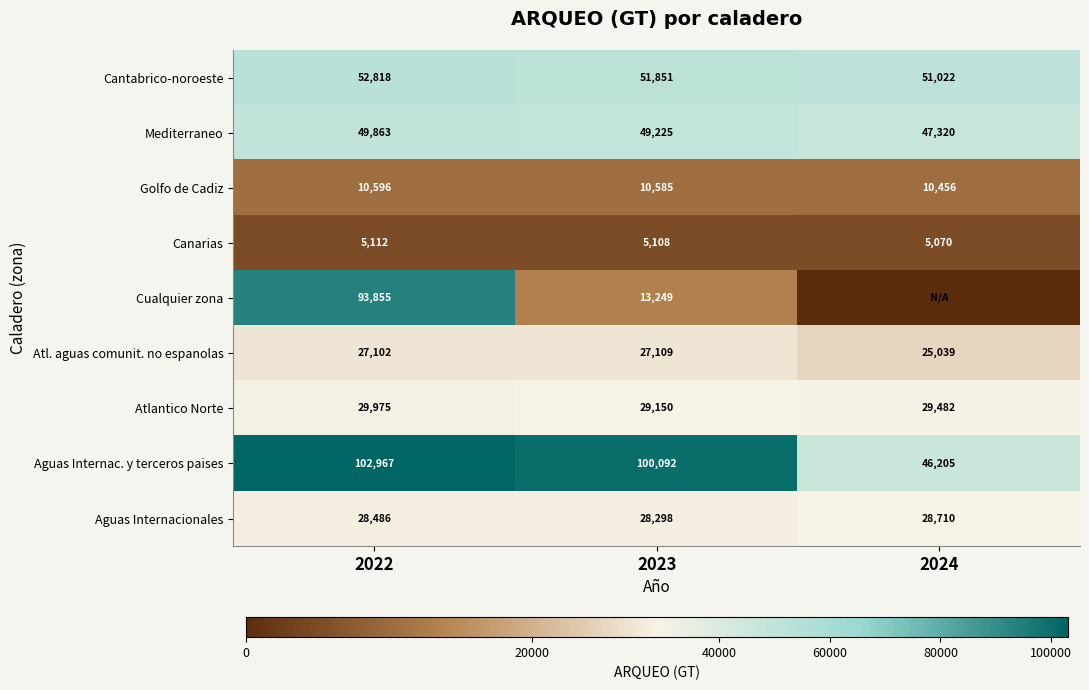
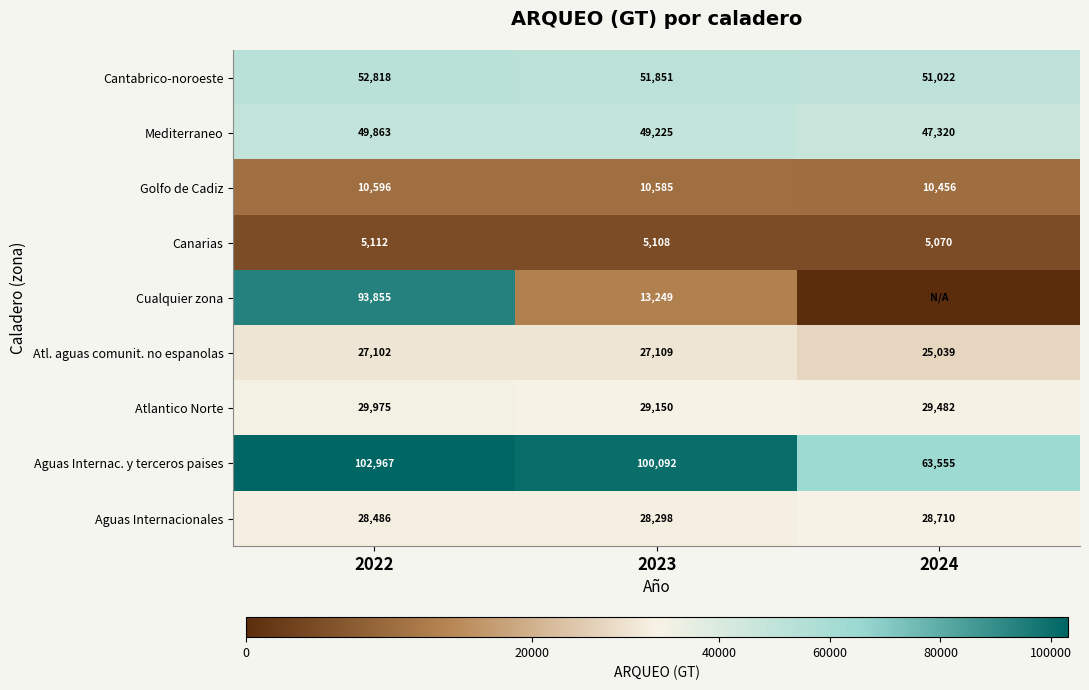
Aguas Internac. y terceros paises, 2024: 46,205 -> 63,555
